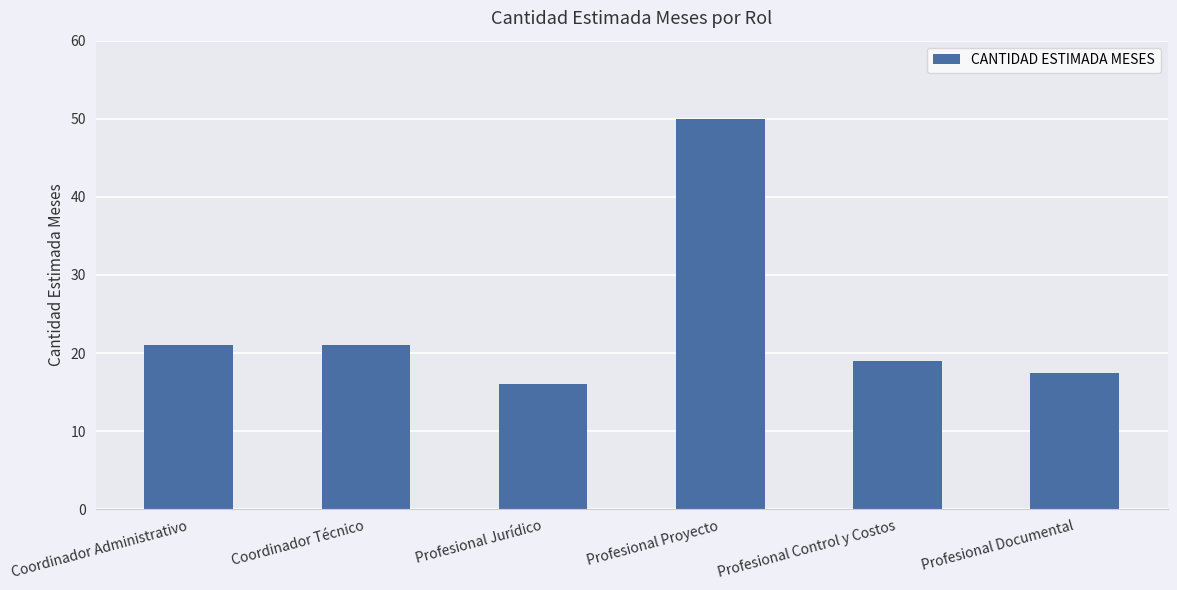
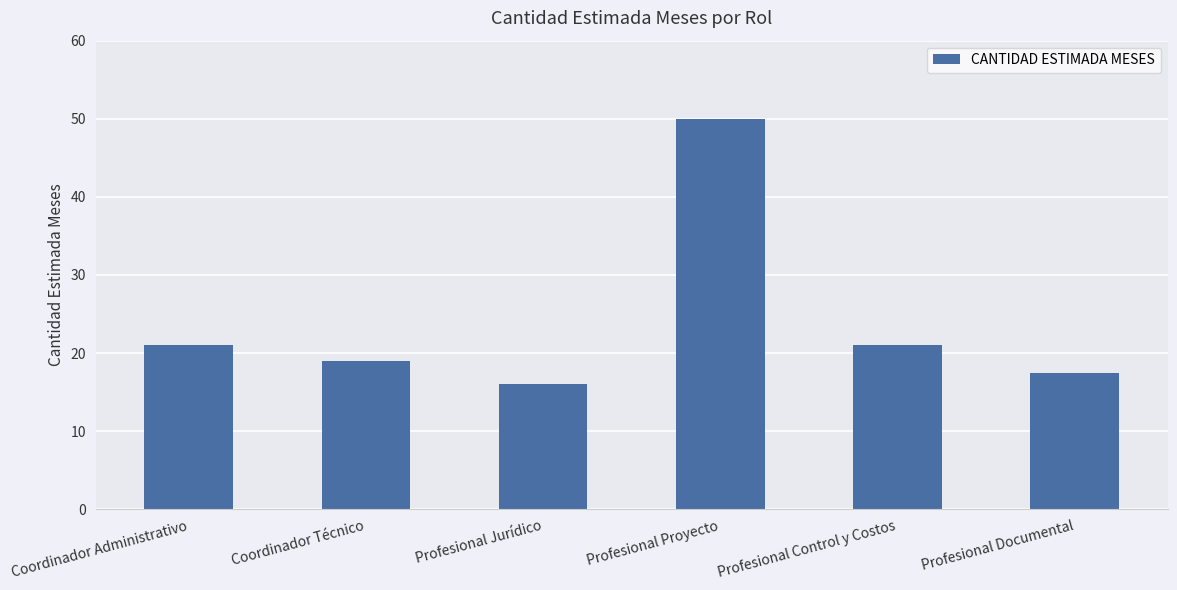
Coordinador Técnico: 21 -> 19
Profesional Control y Costos: 19 -> 21
